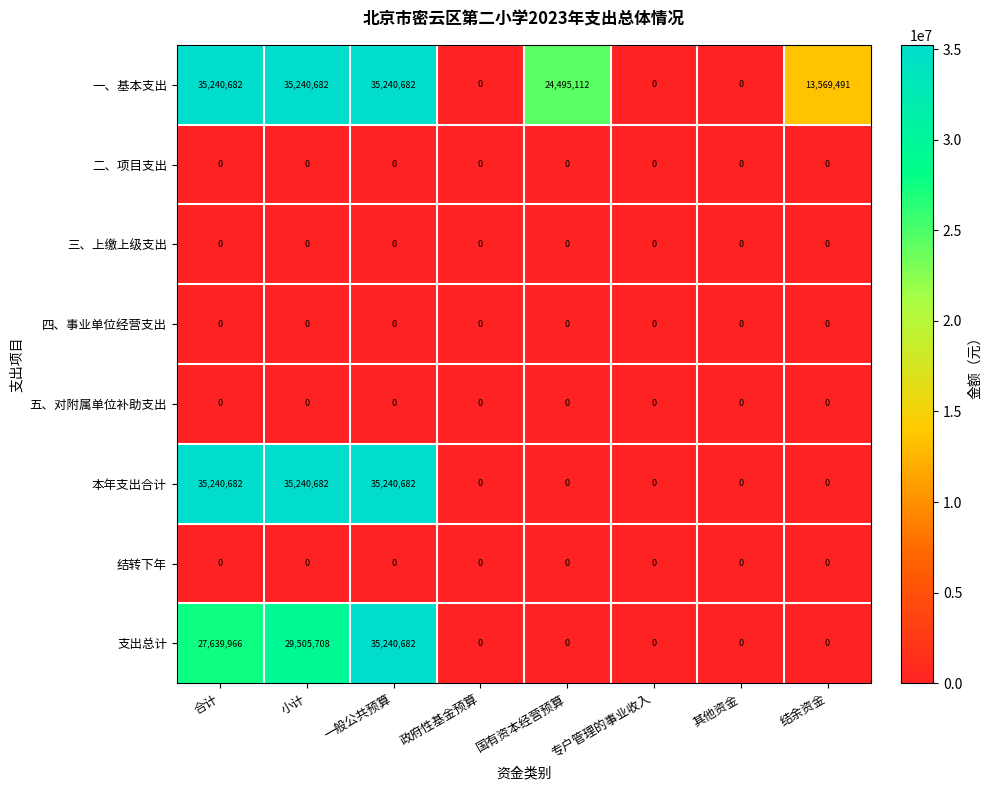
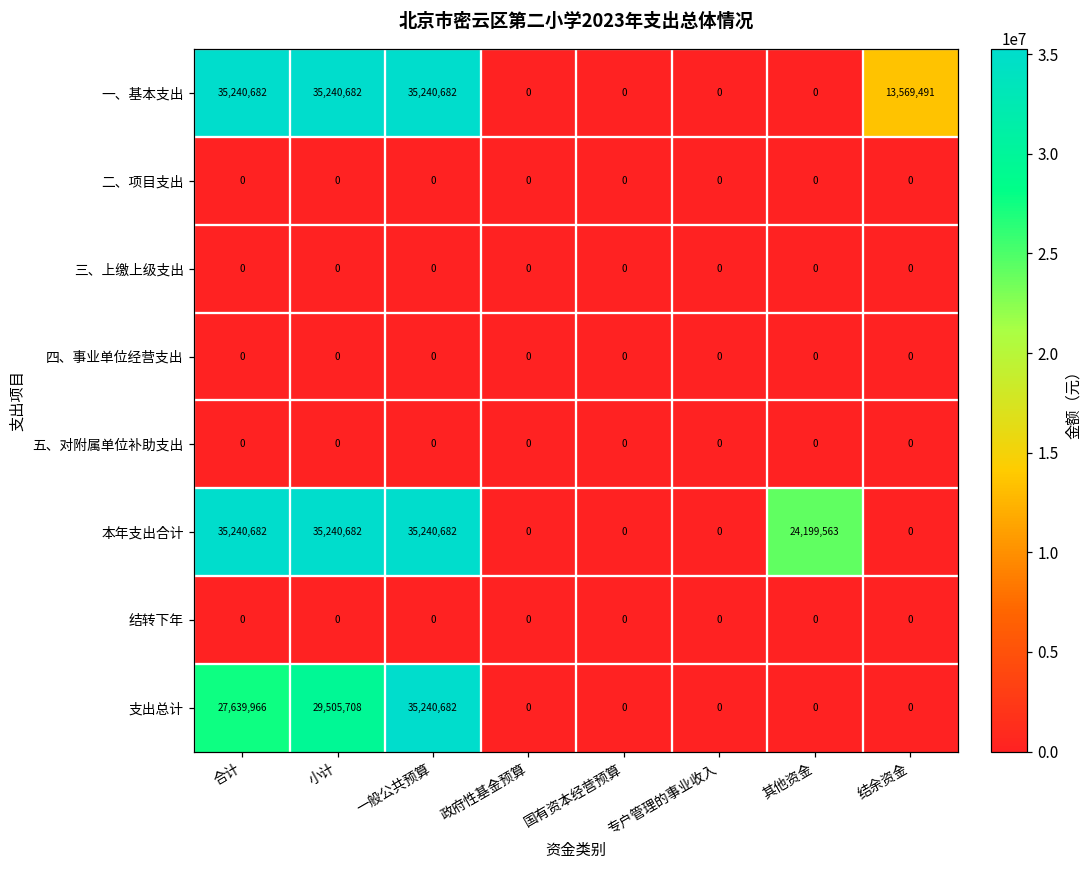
一、基本支出, 国有资本经营预算: 24,495,112 -> 0
本年支出合计, 其他资金: 0 -> 24,199,563
